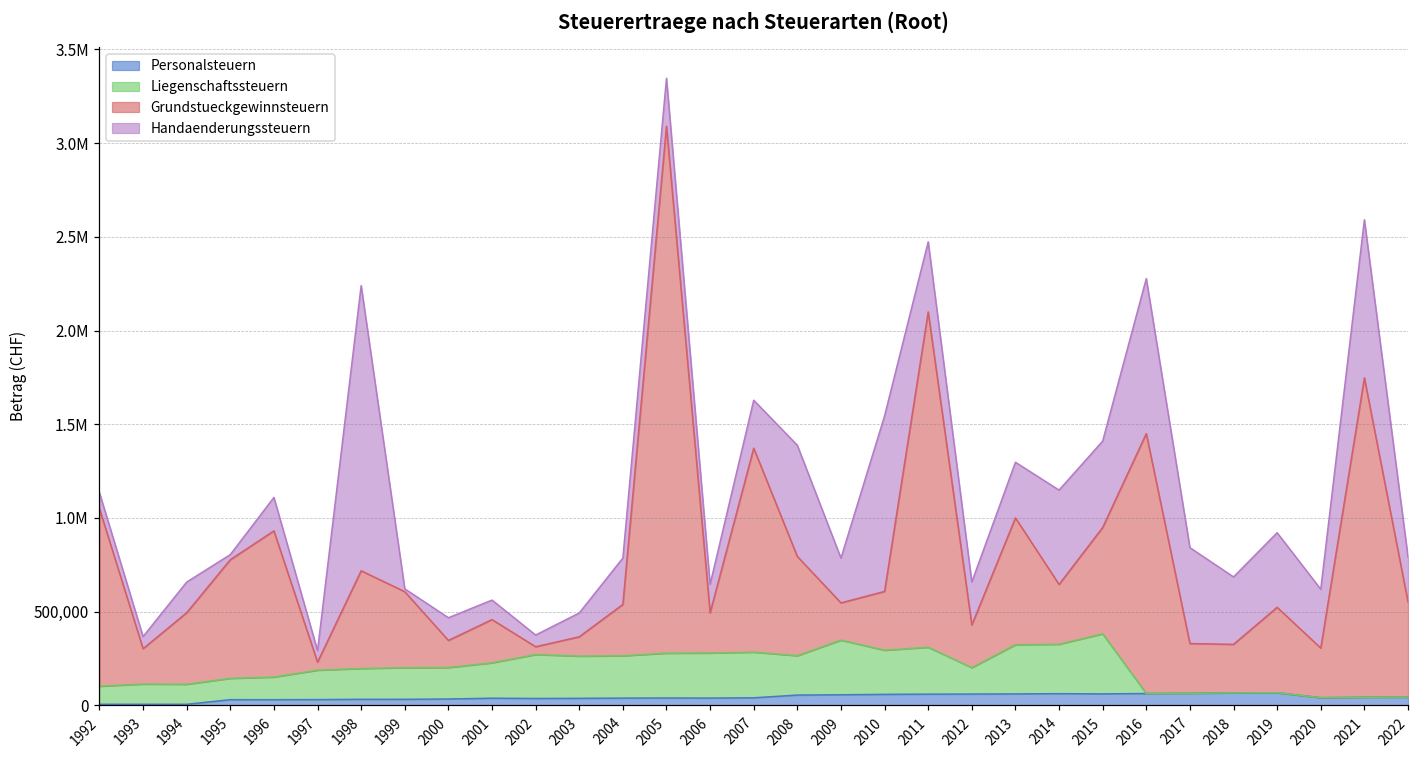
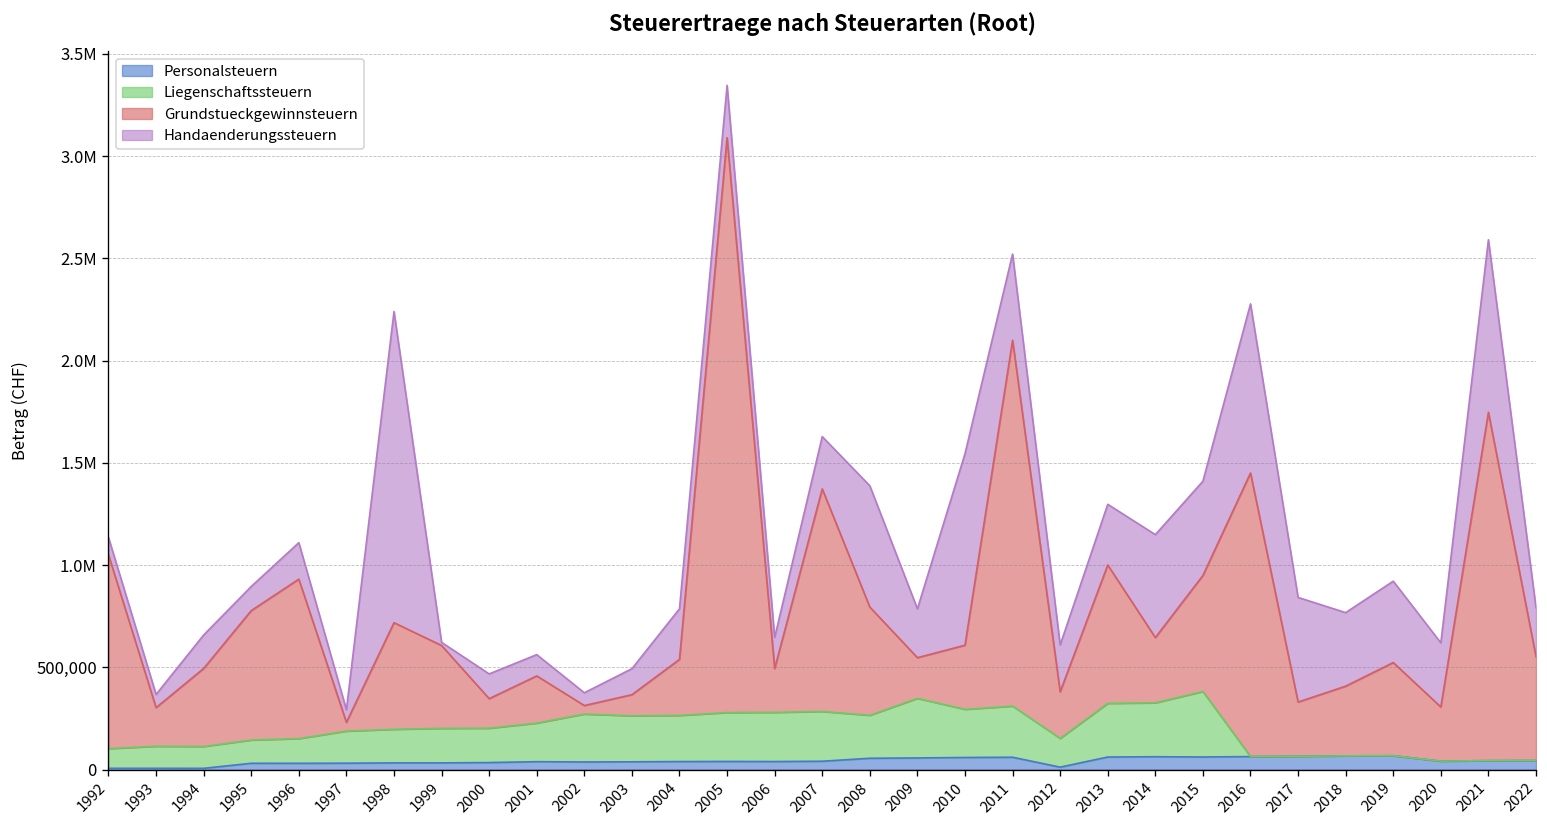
Handaenderungssteuern, 1995: 30,000 -> 120,000
Handaenderungssteuern, 2011: 370,000 -> 420,000
Personalsteuern, 2012: 60,000 -> 10,000
Grundstueckgewinnsteuern, 2018: 260,000 -> 340,000
